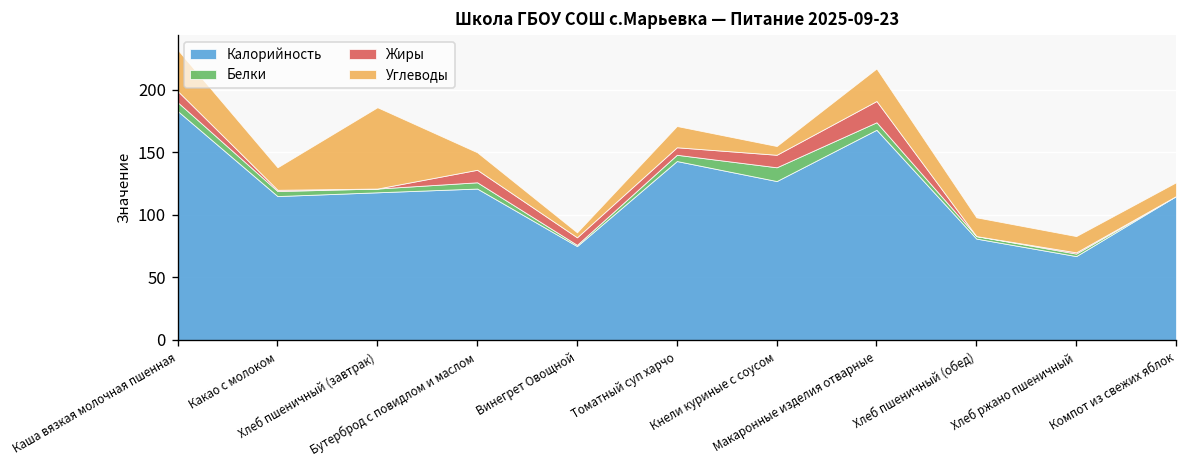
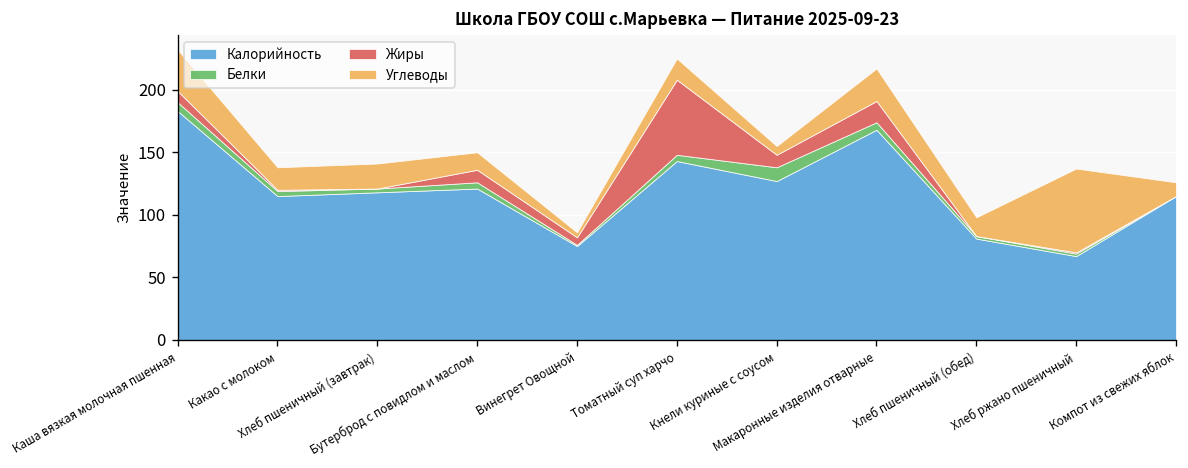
Углеводы, Хлеб пшеничный (завтрак): 65 -> 20
Жиры, Томатный суп харчо: 6 -> 60
Углеводы, Хлеб ржано пшеничный: 13 -> 67
